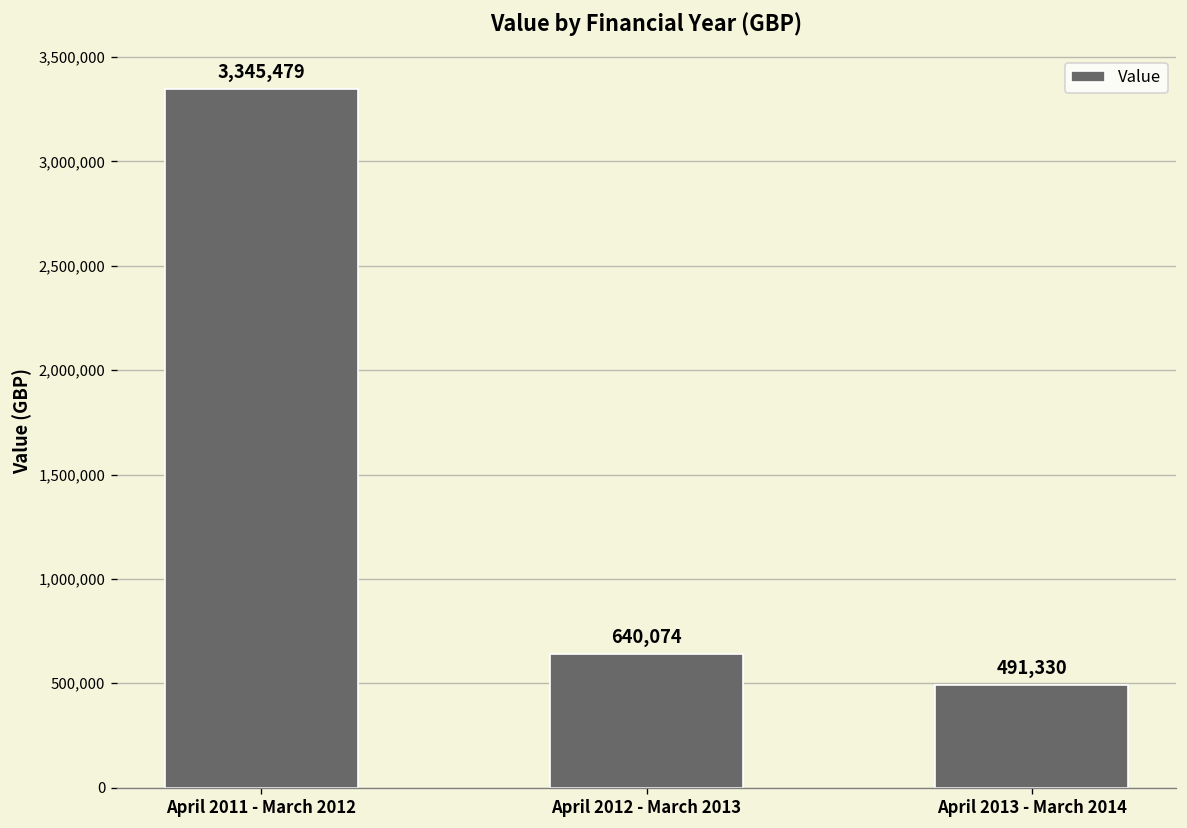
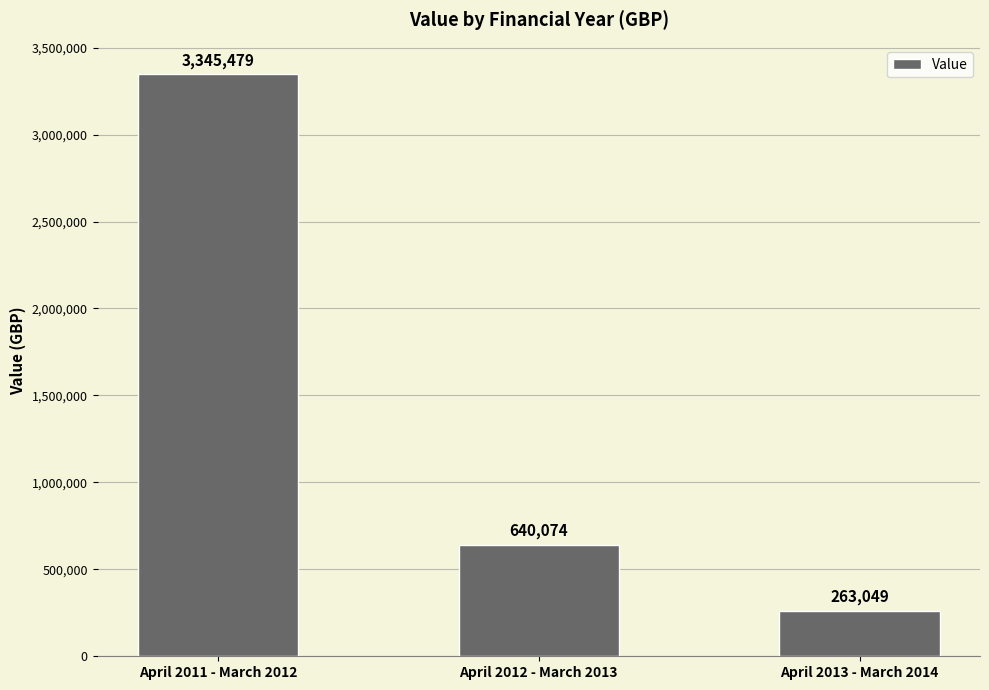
April 2013 - March 2014: 491,330 -> 263,049
